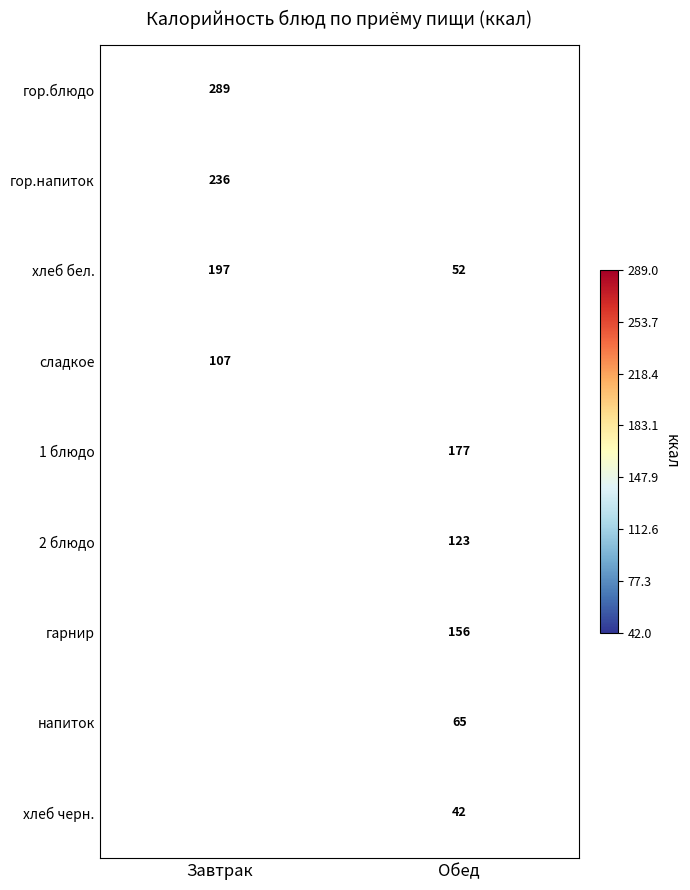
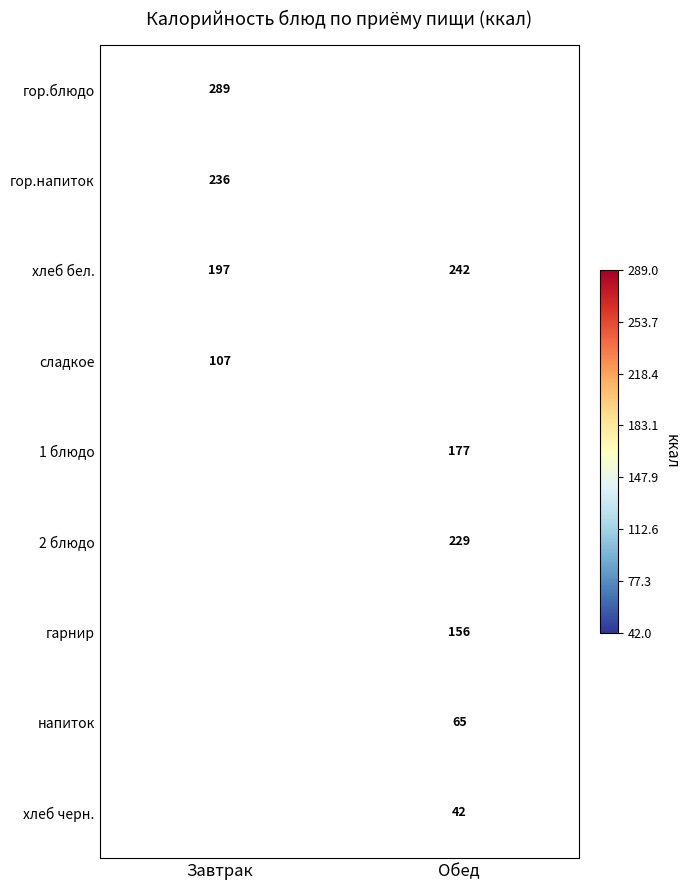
хлеб бел., Обед: 52 -> 242
2 блюдо, Обед: 123 -> 229
